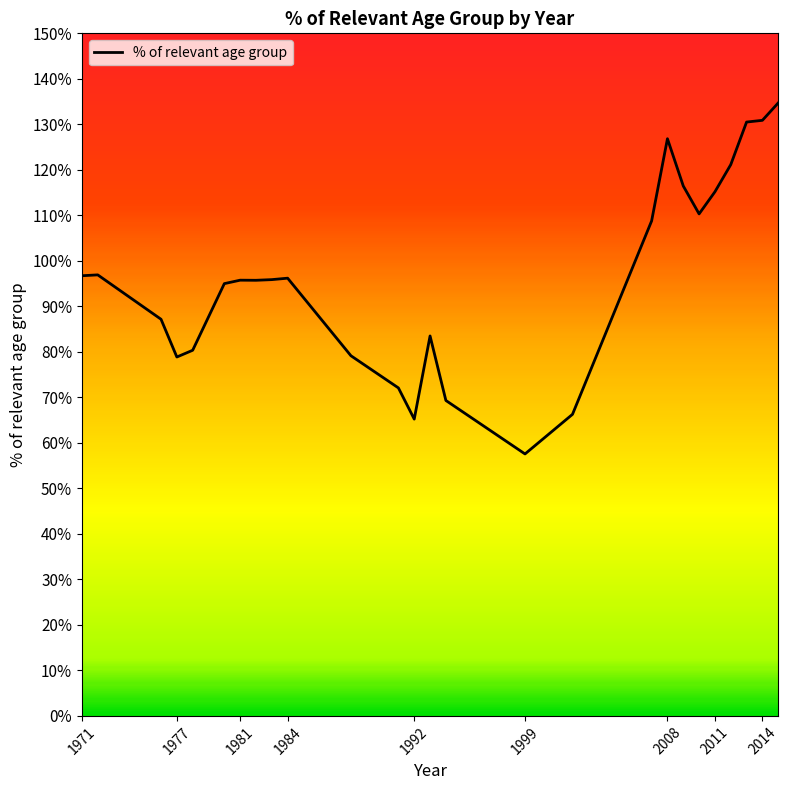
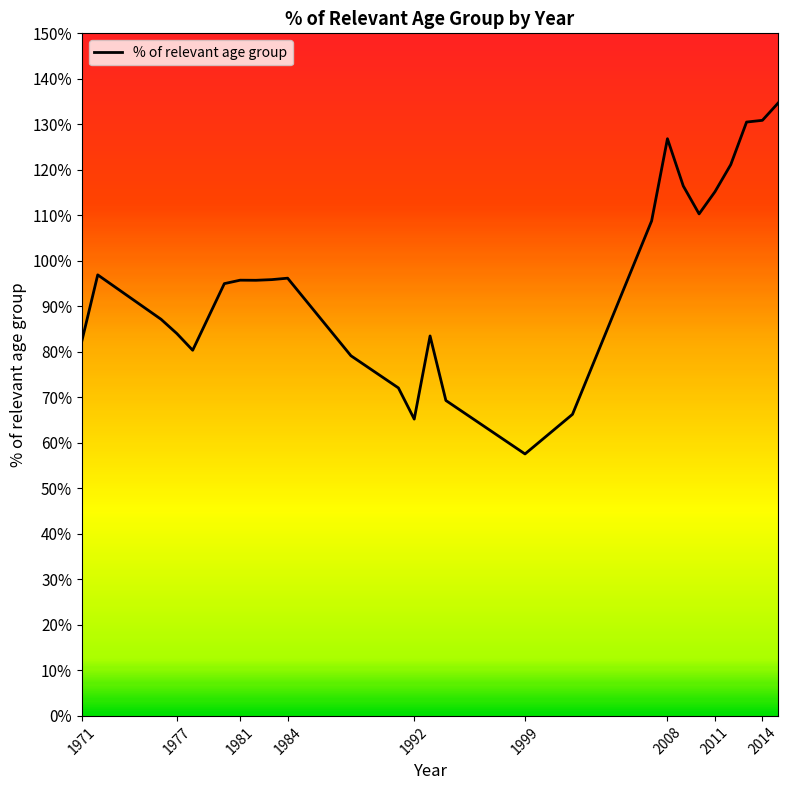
1971: 97% -> 82%
1977: 79% -> 84%
